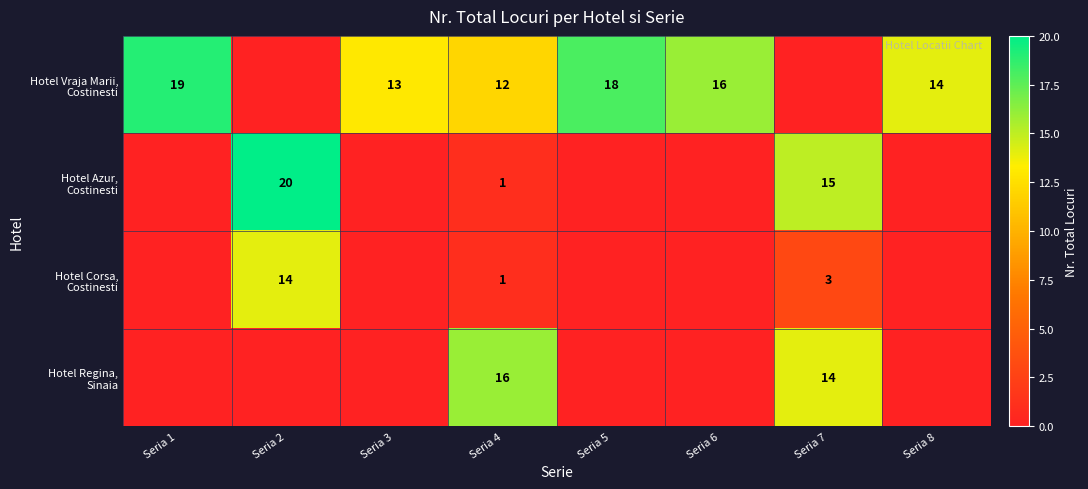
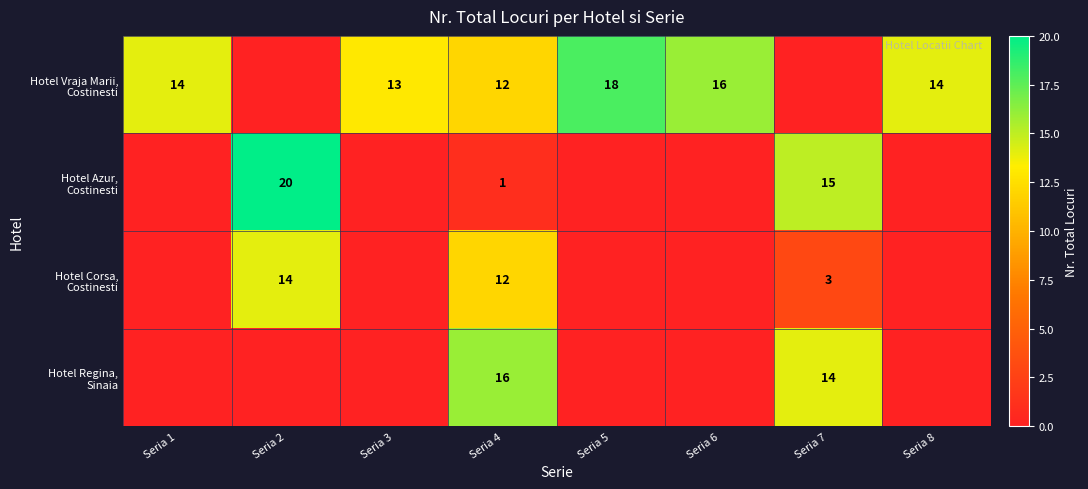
Hotel Vraja Marii, Costinesti, Seria 1: 19 -> 14
Hotel Corsa, Costinesti, Seria 4: 1 -> 12
